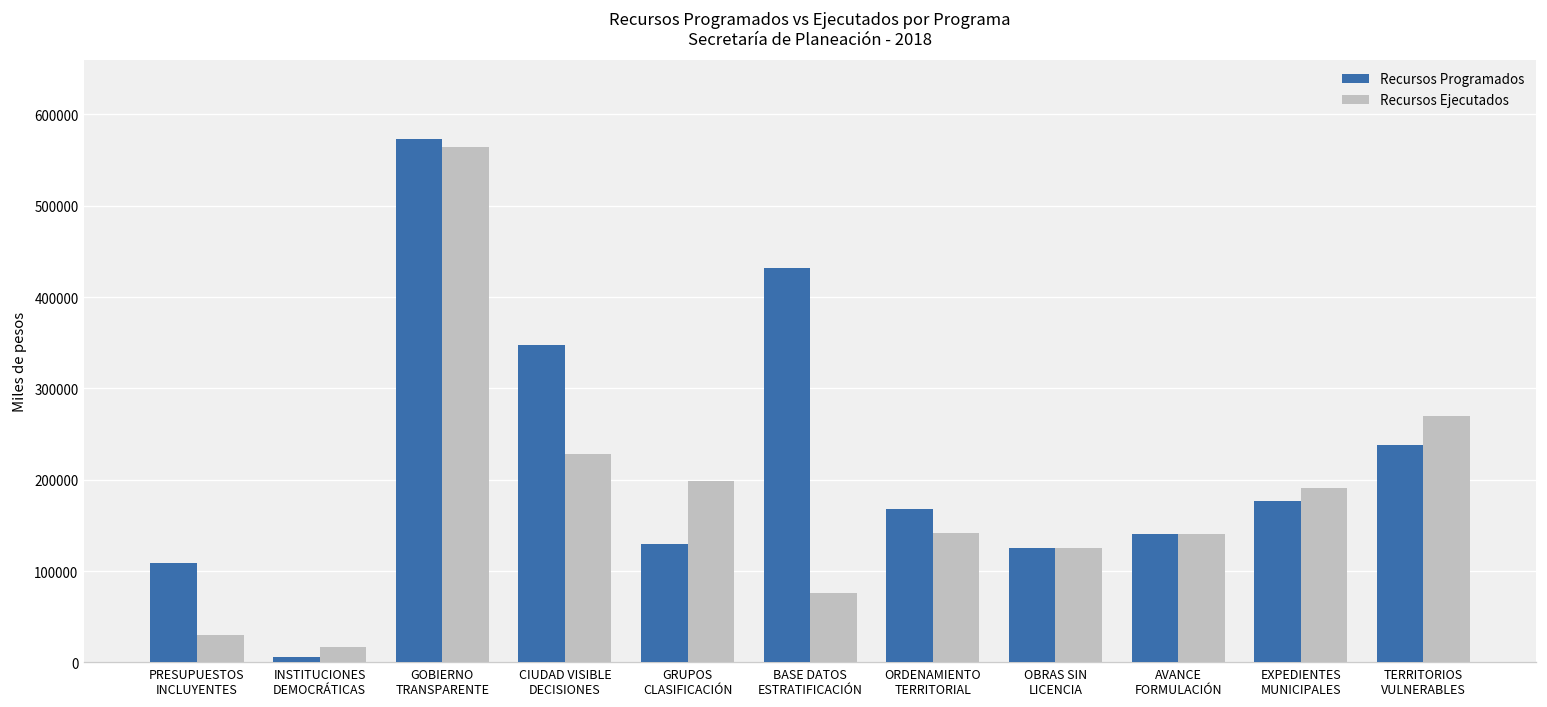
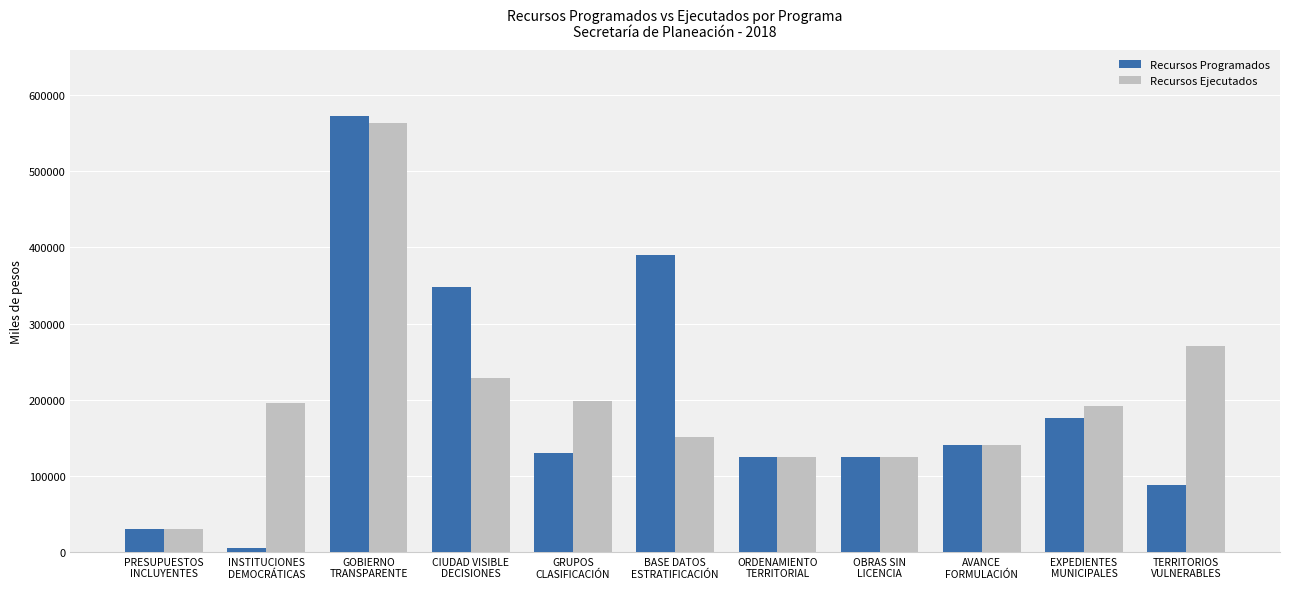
Recursos Programados, PRESUPUESTOS INCLUYENTES: 110000 -> 30000
Recursos Ejecutados, INSTITUCIONES DEMOCRÁTICAS: 20000 -> 190000
Recursos Programados, BASE DATOS ESTRATIFICACIÓN: 430000 -> 390000
Recursos Ejecutados, BASE DATOS ESTRATIFICACIÓN: 80000 -> 150000
Recursos Programados, ORDENAMIENTO TERRITORIAL: 170000 -> 120000
Recursos Ejecutados, ORDENAMIENTO TERRITORIAL: 140000 -> 120000
Recursos Programados, TERRITORIOS VULNERABLES: 240000 -> 90000
